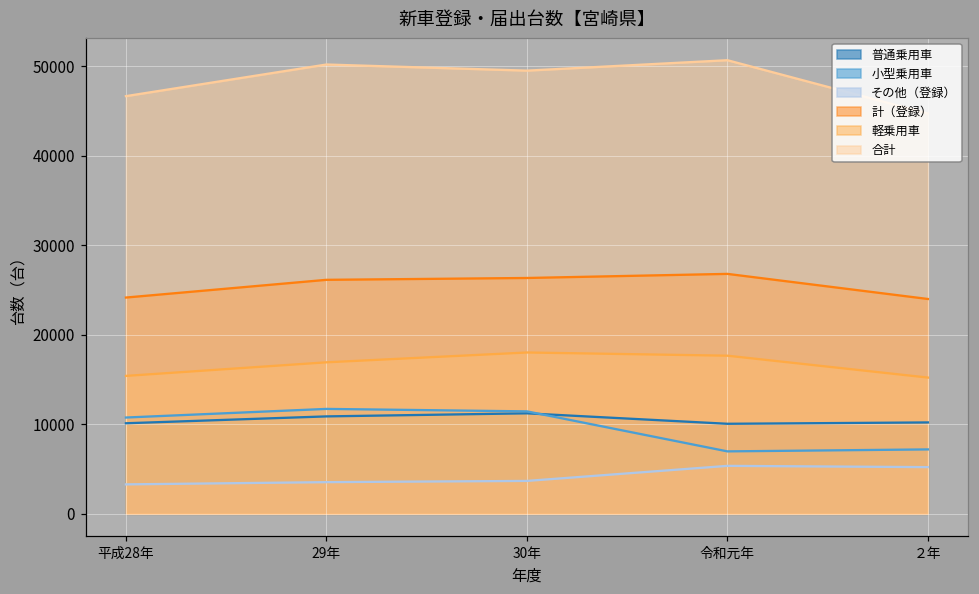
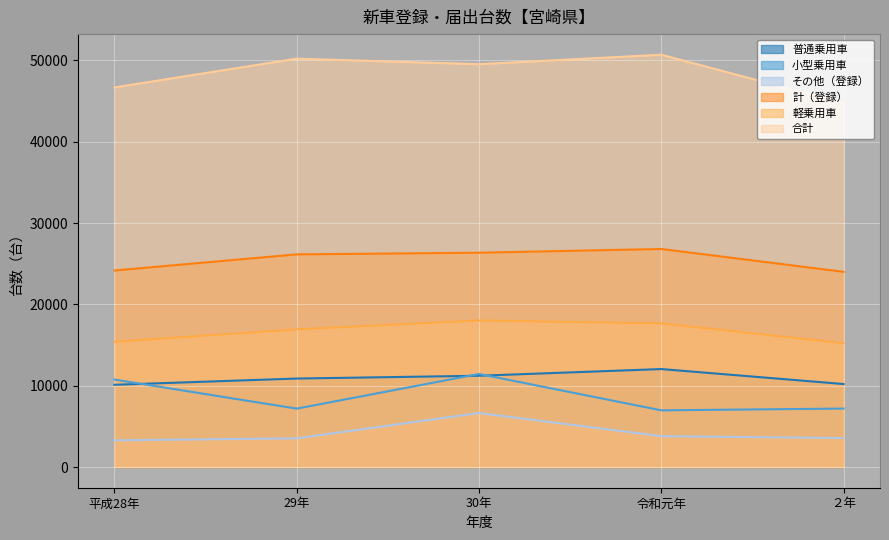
小型乗用車, 29年: 12000 -> 7000
その他（登録）, 30年: 4000 -> 7000
普通乗用車, 令和元年: 10000 -> 12000
その他（登録）, 令和元年: 5000 -> 4000
その他（登録）, ２年: 5000 -> 4000
